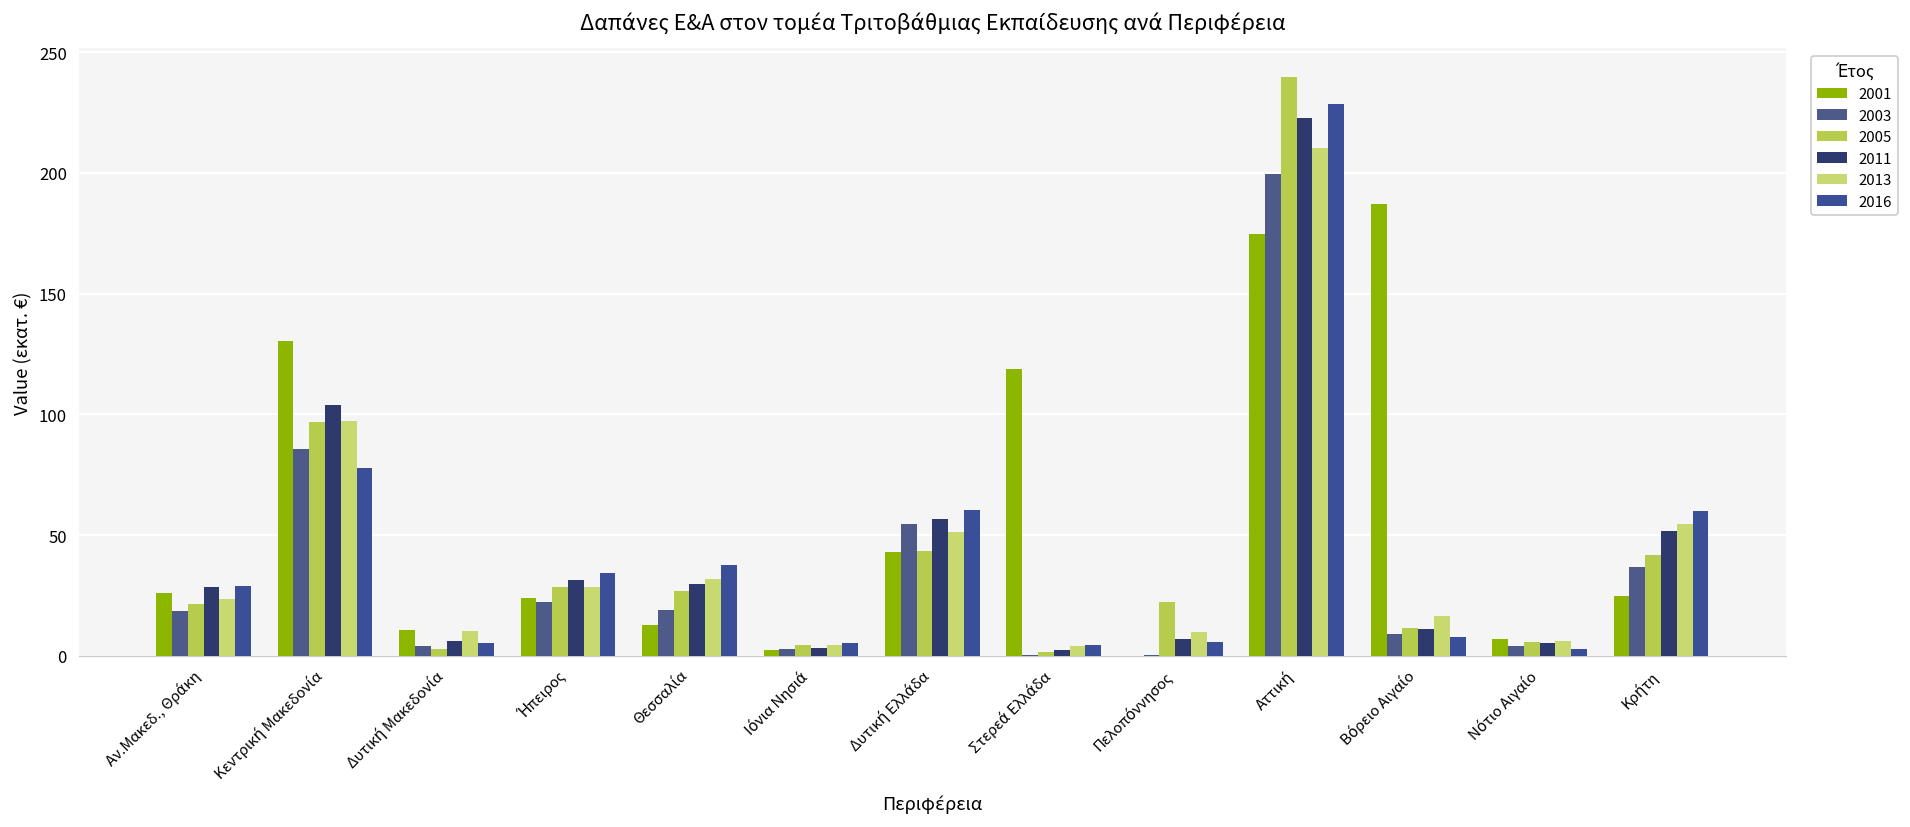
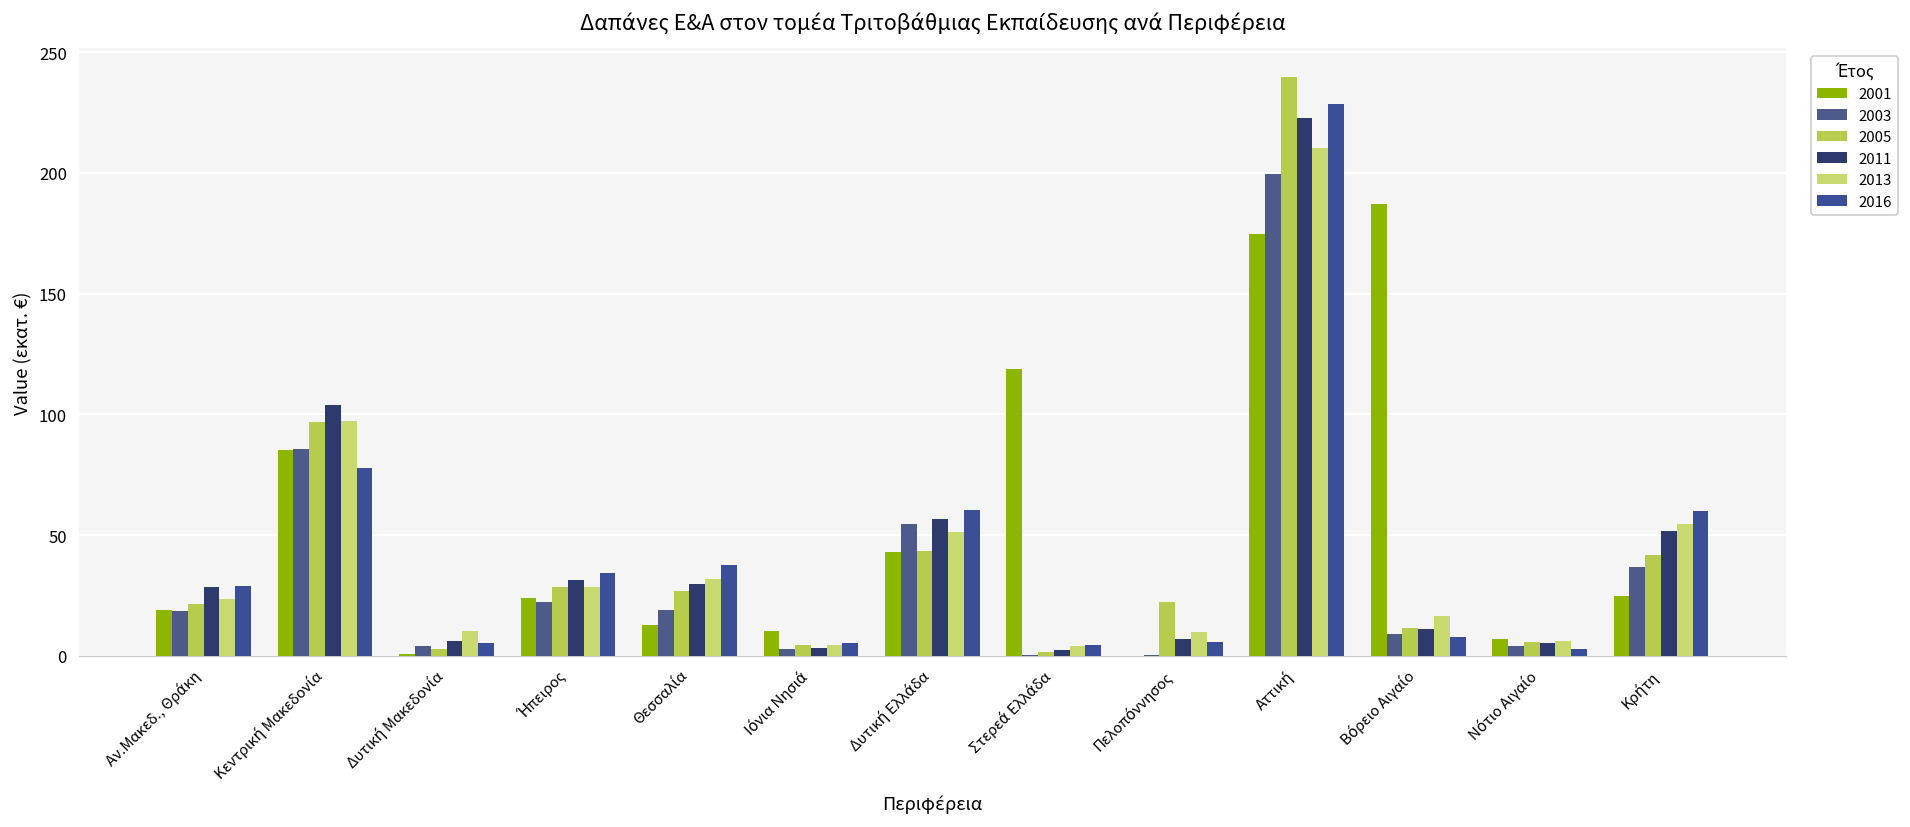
2001, Αν.Μακεδ., Θράκη: 26 -> 19
2001, Κεντρική Μακεδονία: 131 -> 85
2001, Δυτική Μακεδονία: 11 -> 1
2001, Ιόνια Νησιά: 3 -> 10
